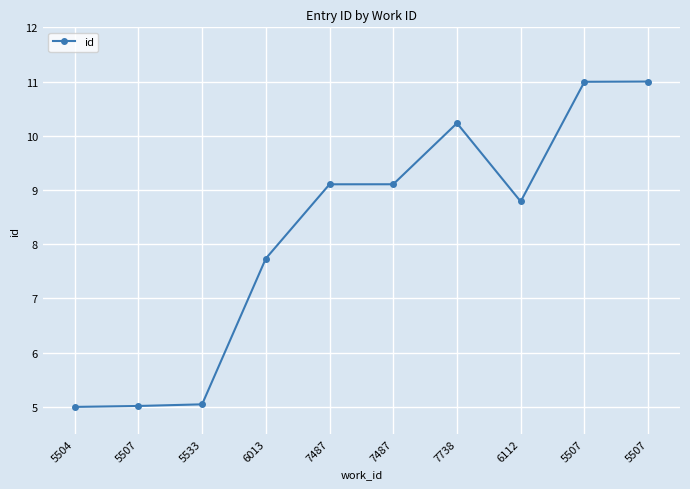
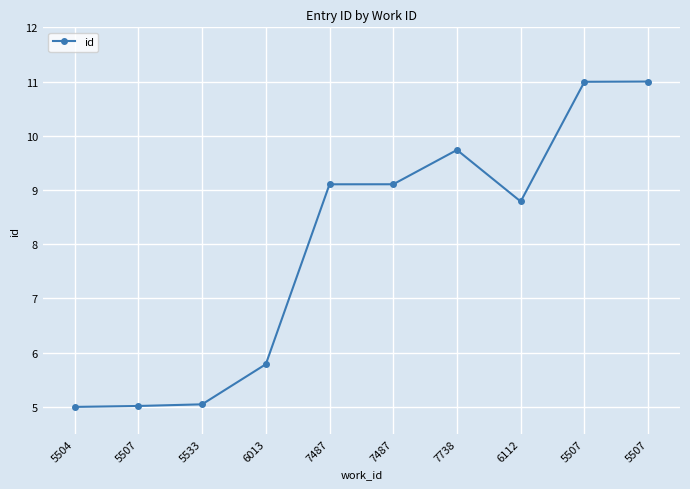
6013: 7.7 -> 5.8
7738: 10.2 -> 9.7
